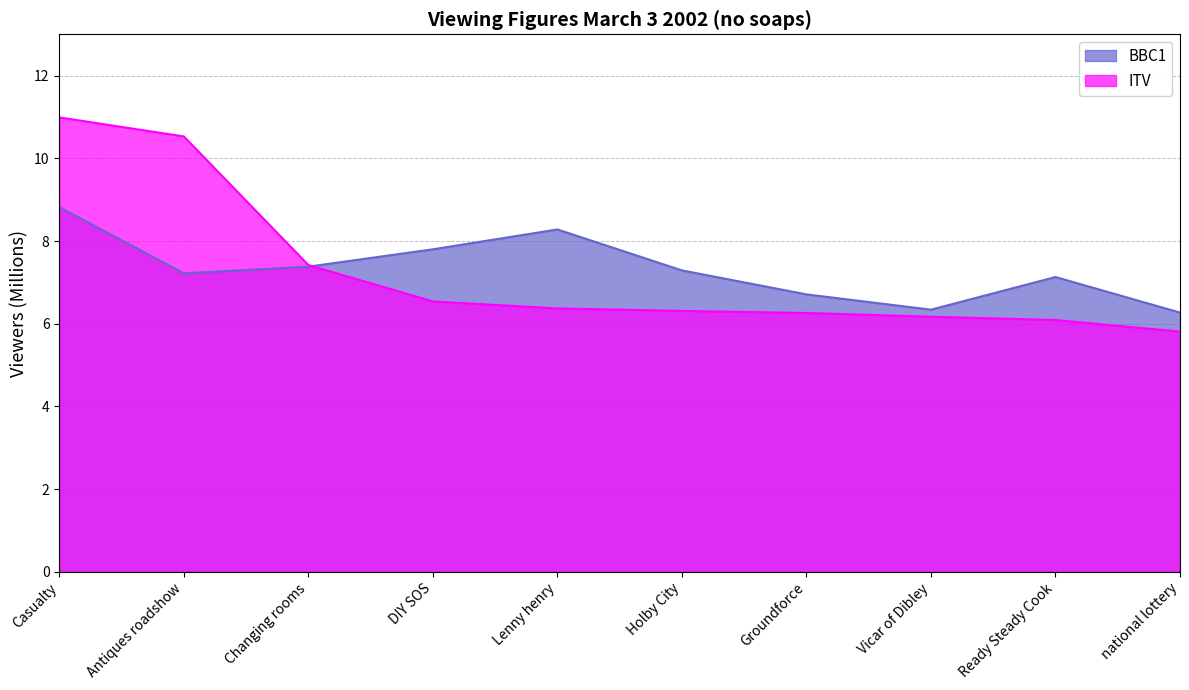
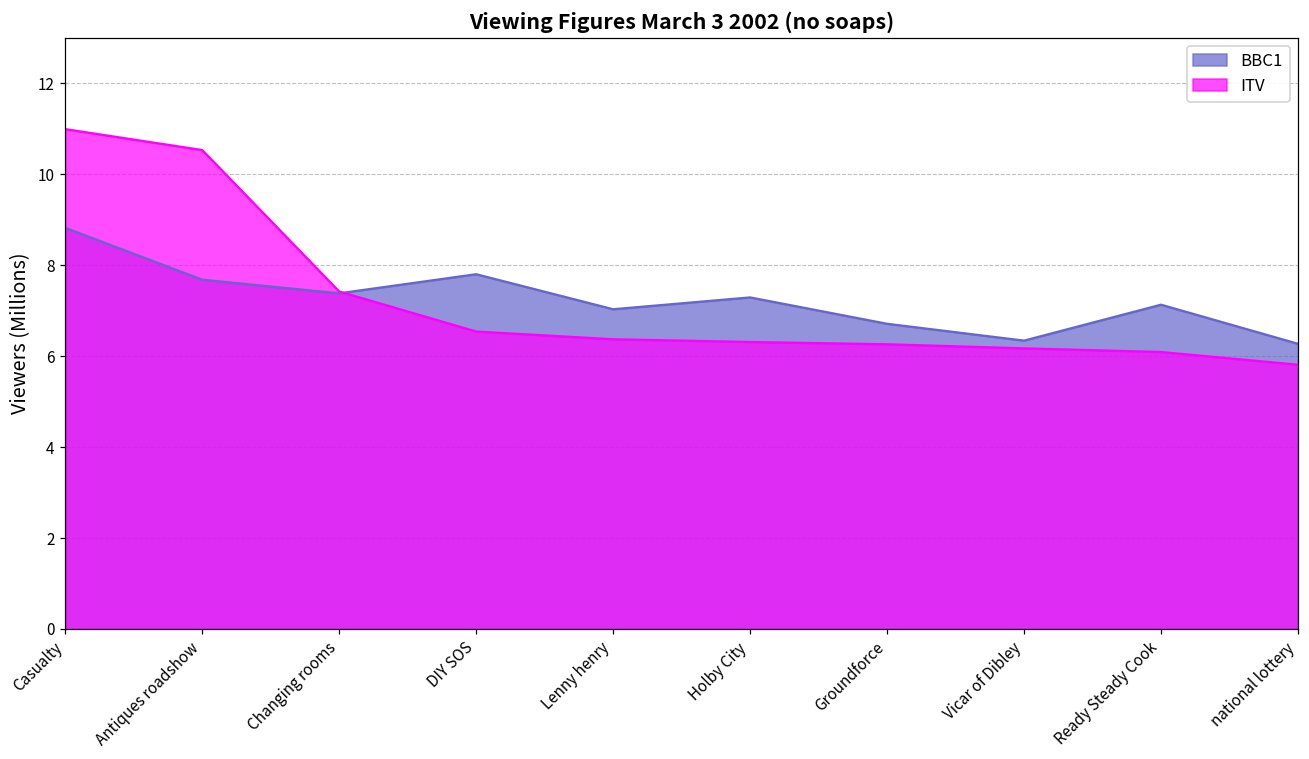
BBC1, Antiques roadshow: 7.2 -> 7.7
BBC1, Lenny henry: 8.3 -> 7.0
